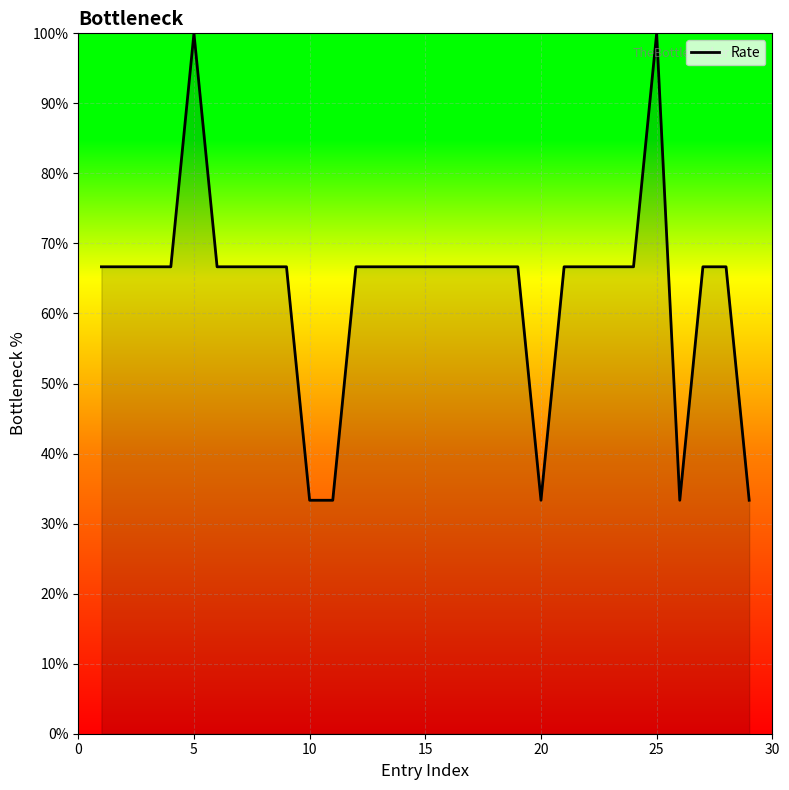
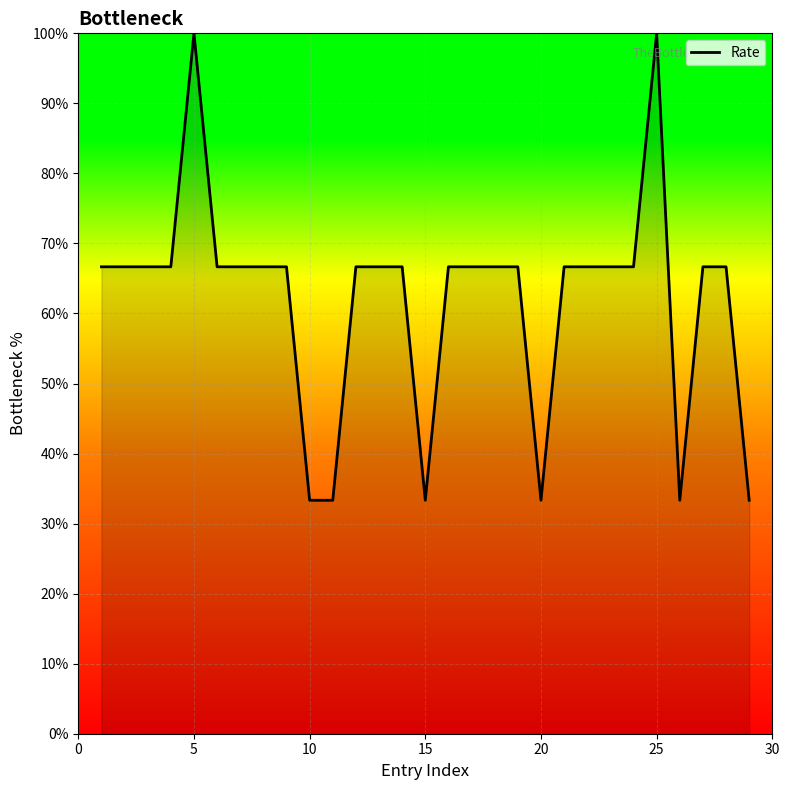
15: 67% -> 33%
